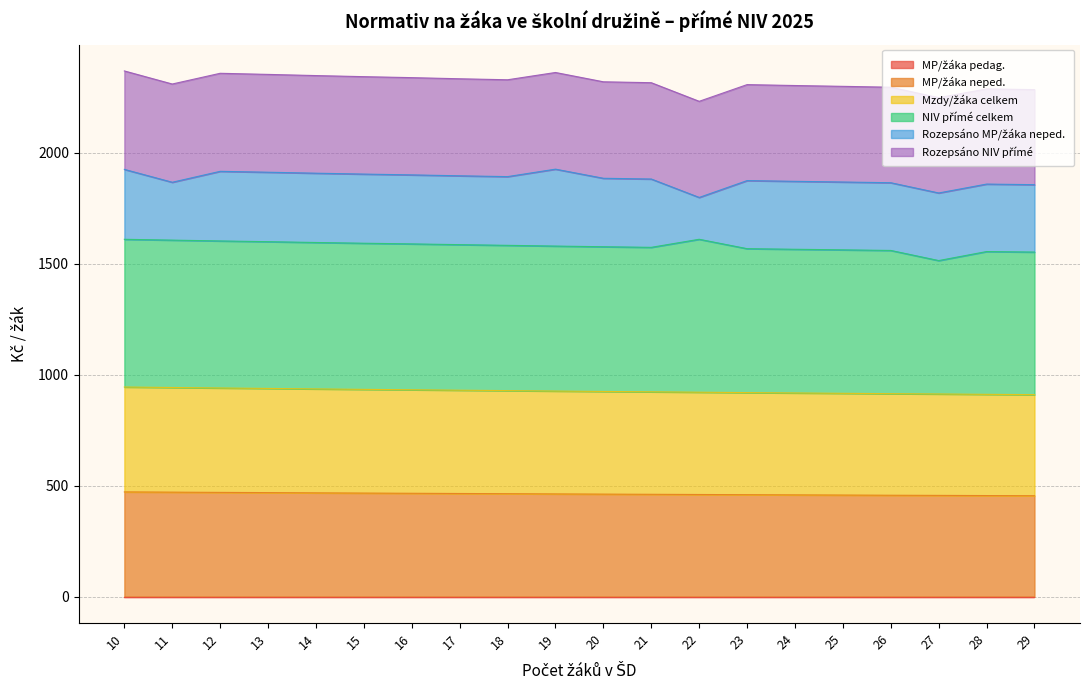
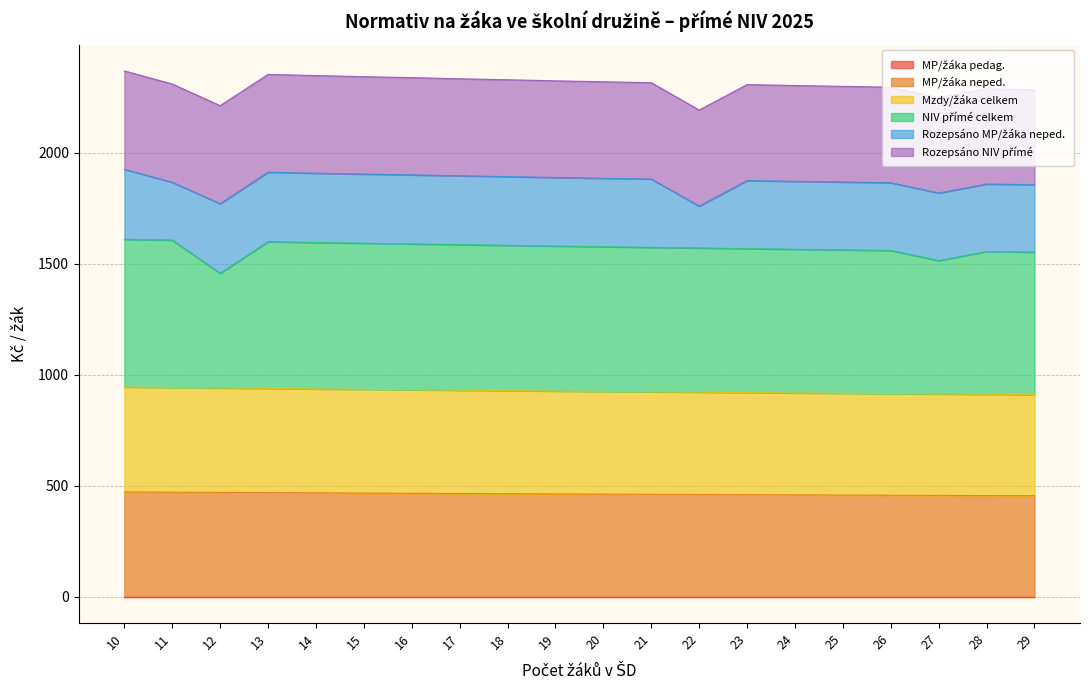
NIV přímé celkem, 12: 660 -> 520
Rozepsáno MP/žáka neped., 19: 350 -> 310
NIV přímé celkem, 22: 690 -> 650
